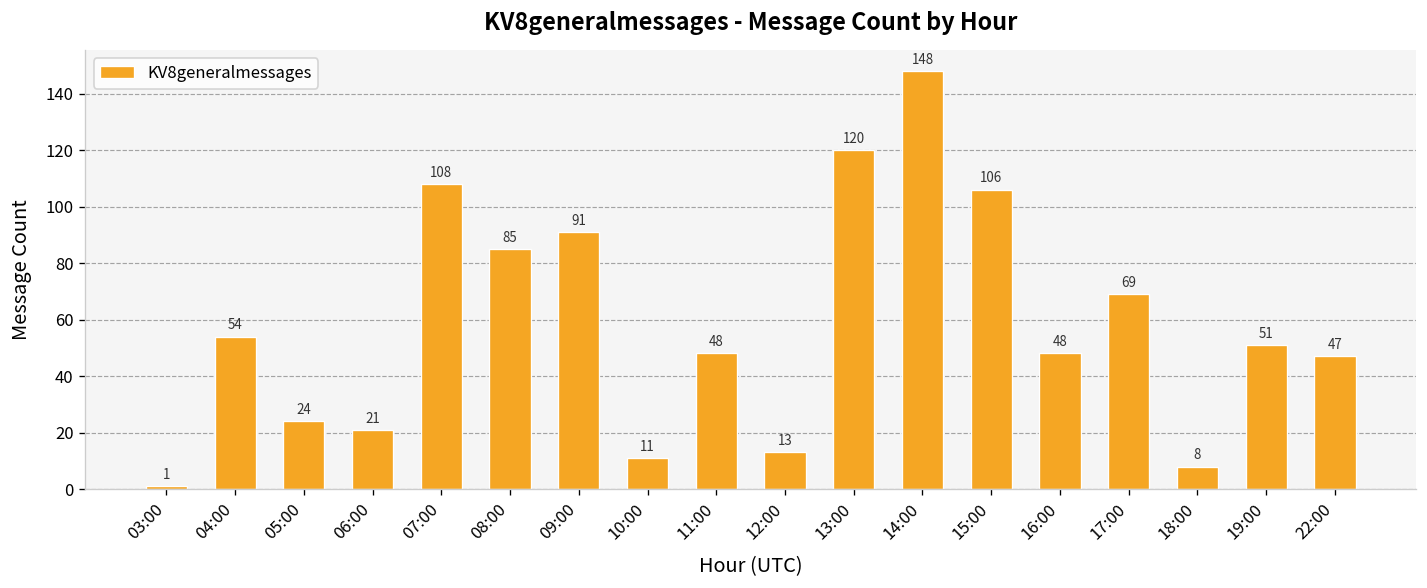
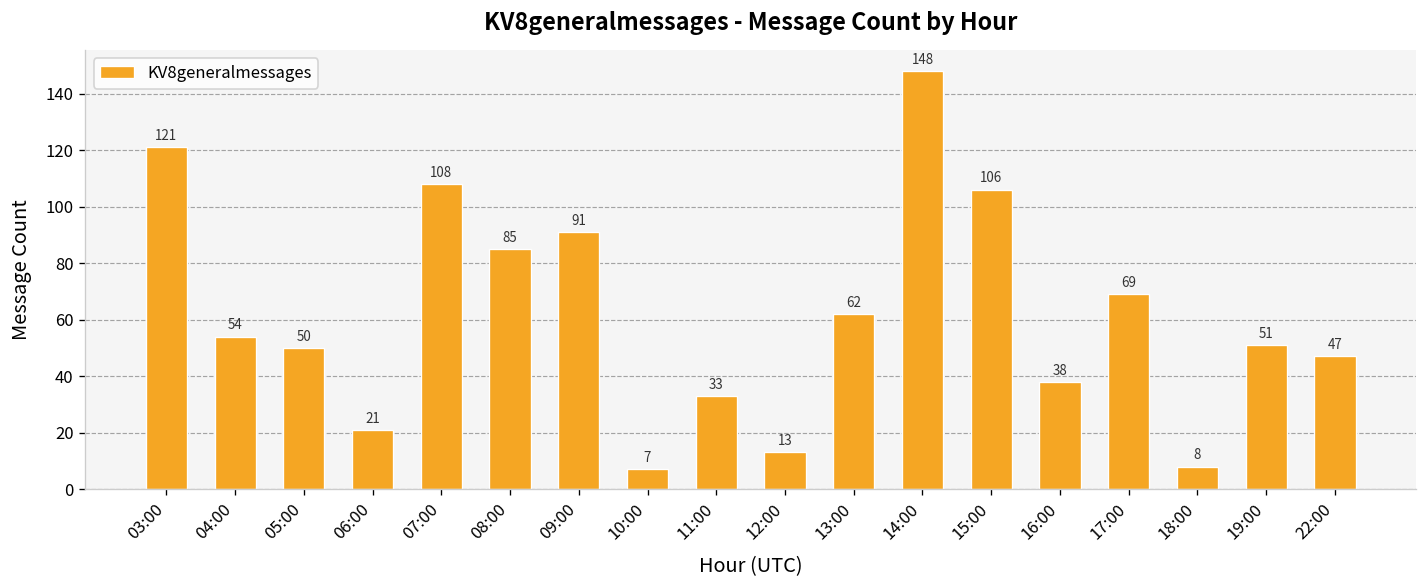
03:00: 1 -> 121
05:00: 24 -> 50
10:00: 11 -> 7
11:00: 48 -> 33
13:00: 120 -> 62
16:00: 48 -> 38
